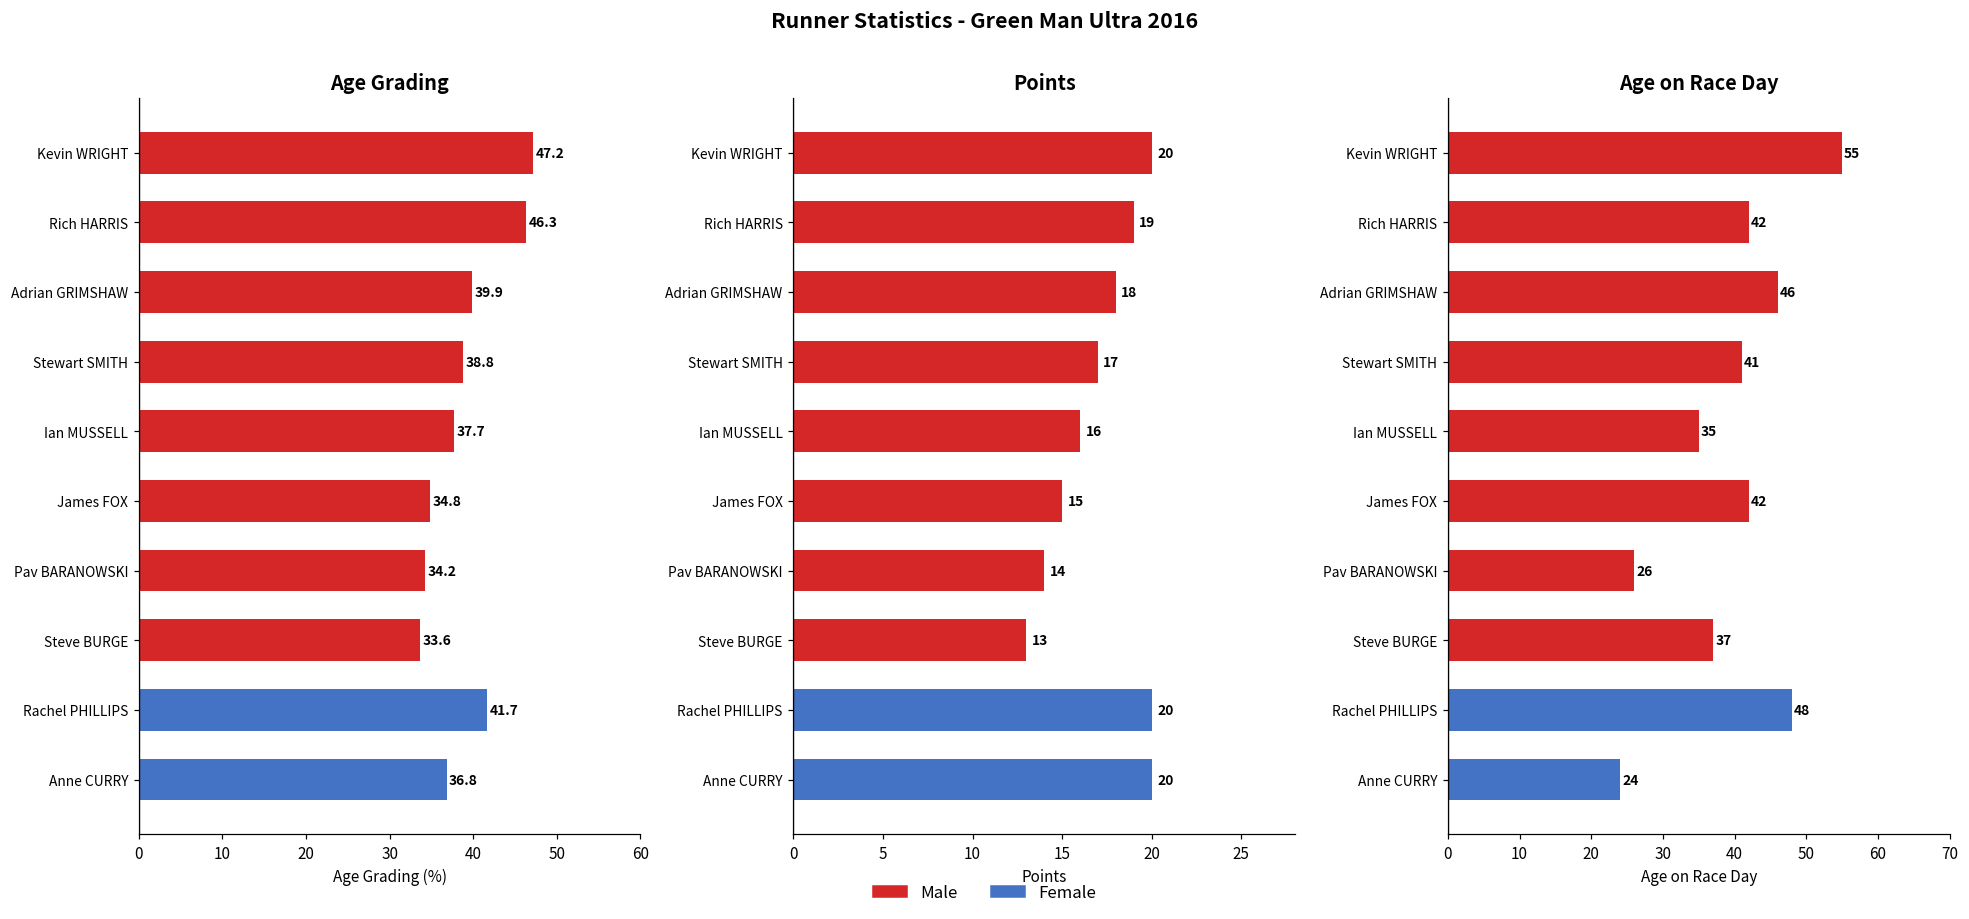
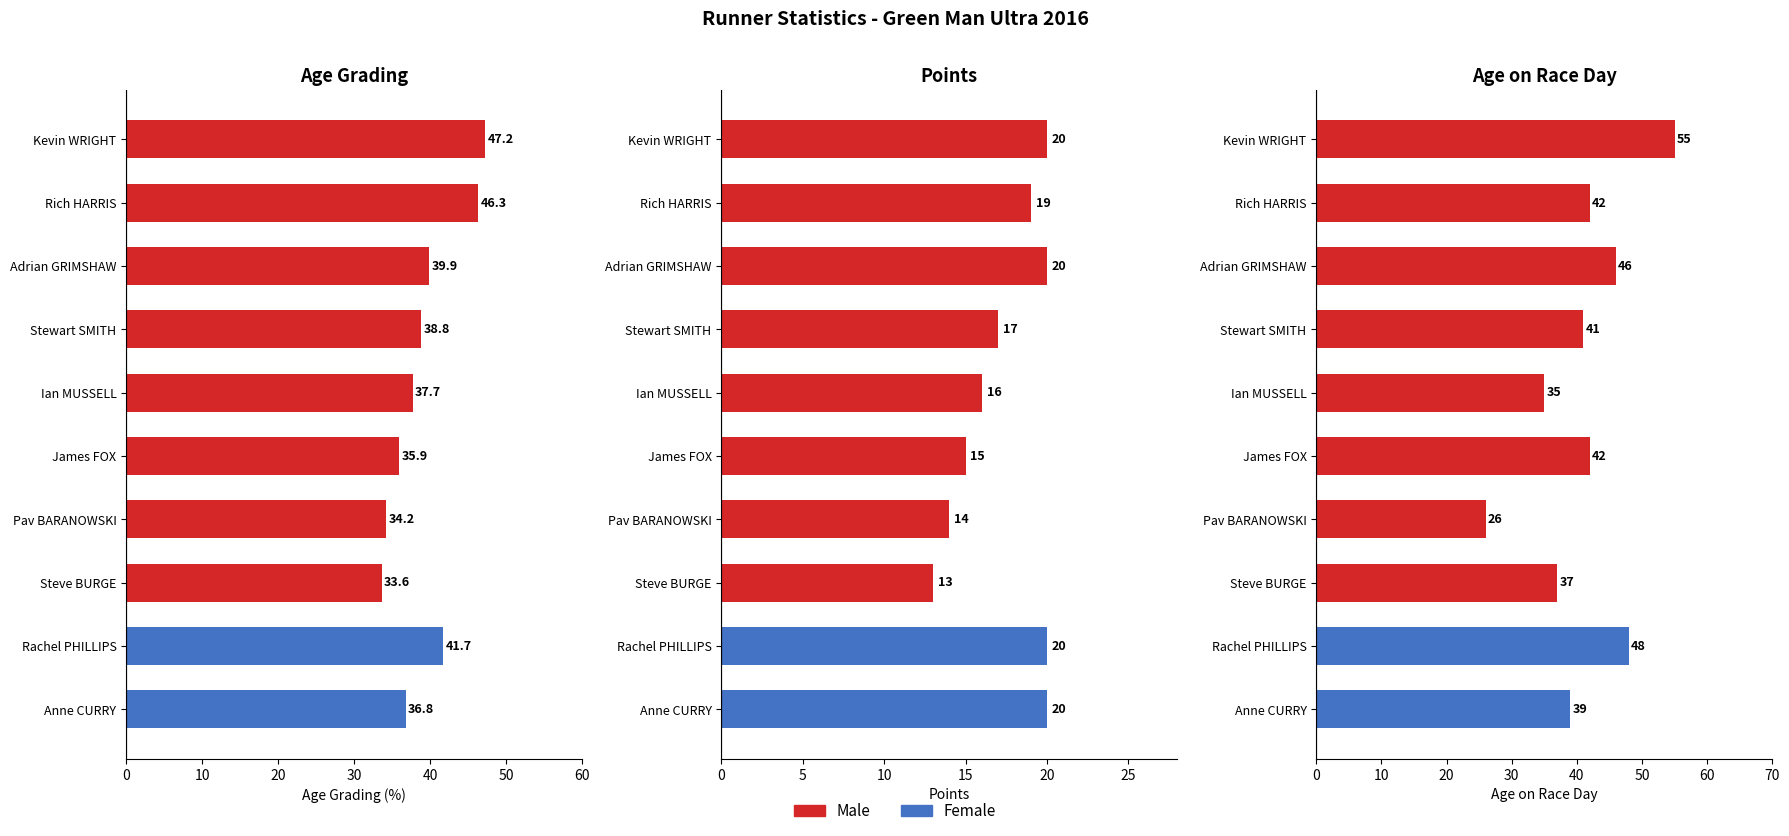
Age Grading, James FOX: 34.8 -> 35.9
Points, Adrian GRIMSHAW: 18 -> 20
Age on Race Day, Anne CURRY: 24 -> 39
